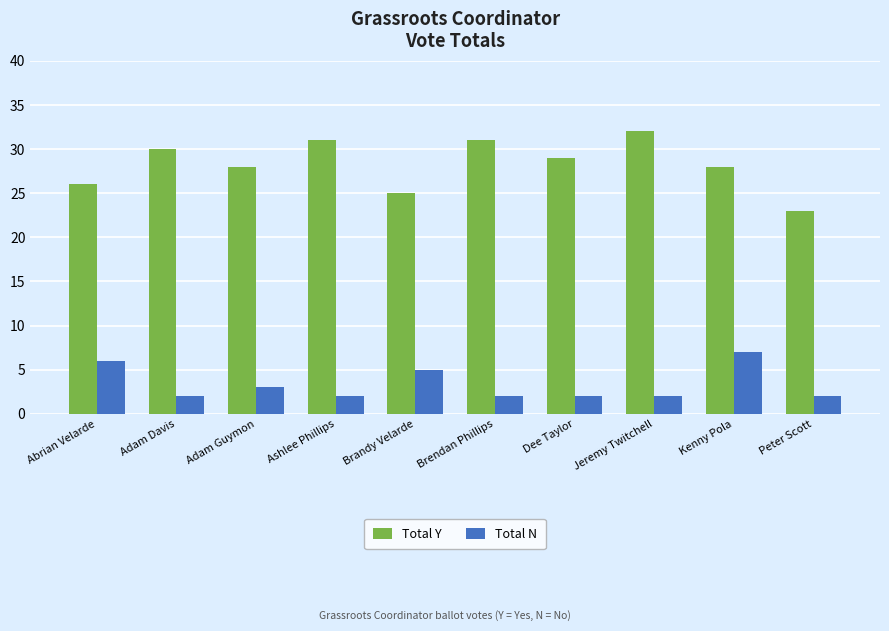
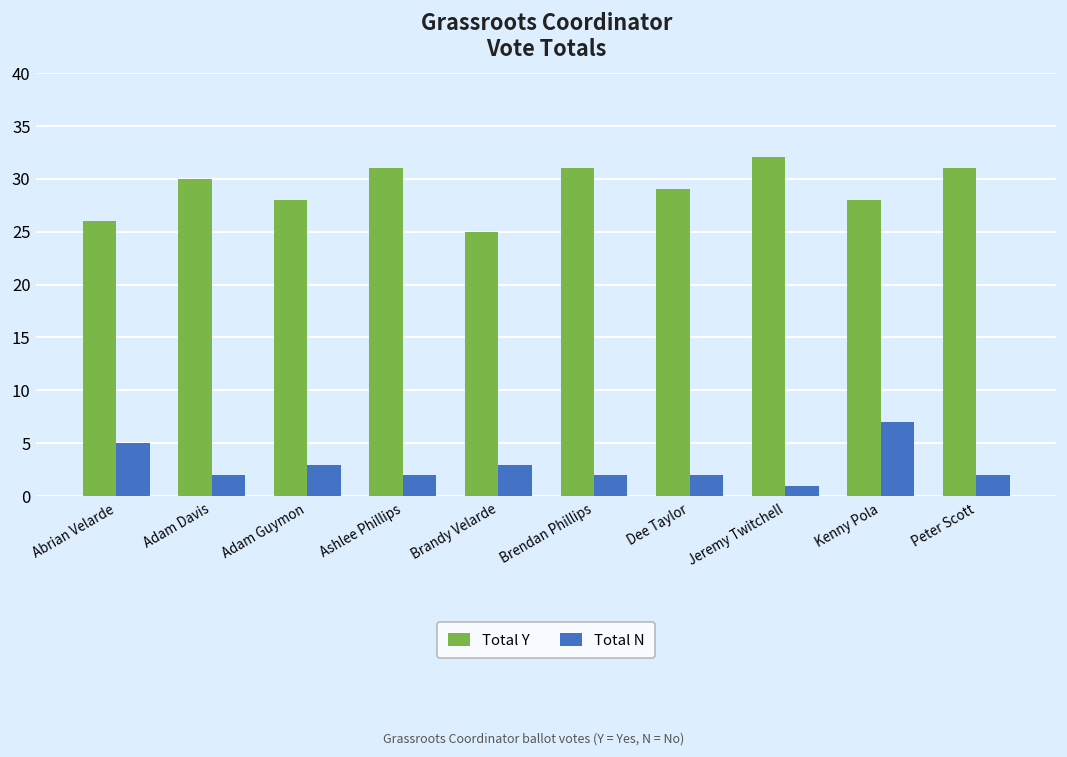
Total N, Abrian Velarde: 6 -> 5
Total N, Brandy Velarde: 5 -> 3
Total N, Jeremy Twitchell: 2 -> 1
Total Y, Peter Scott: 23 -> 31
